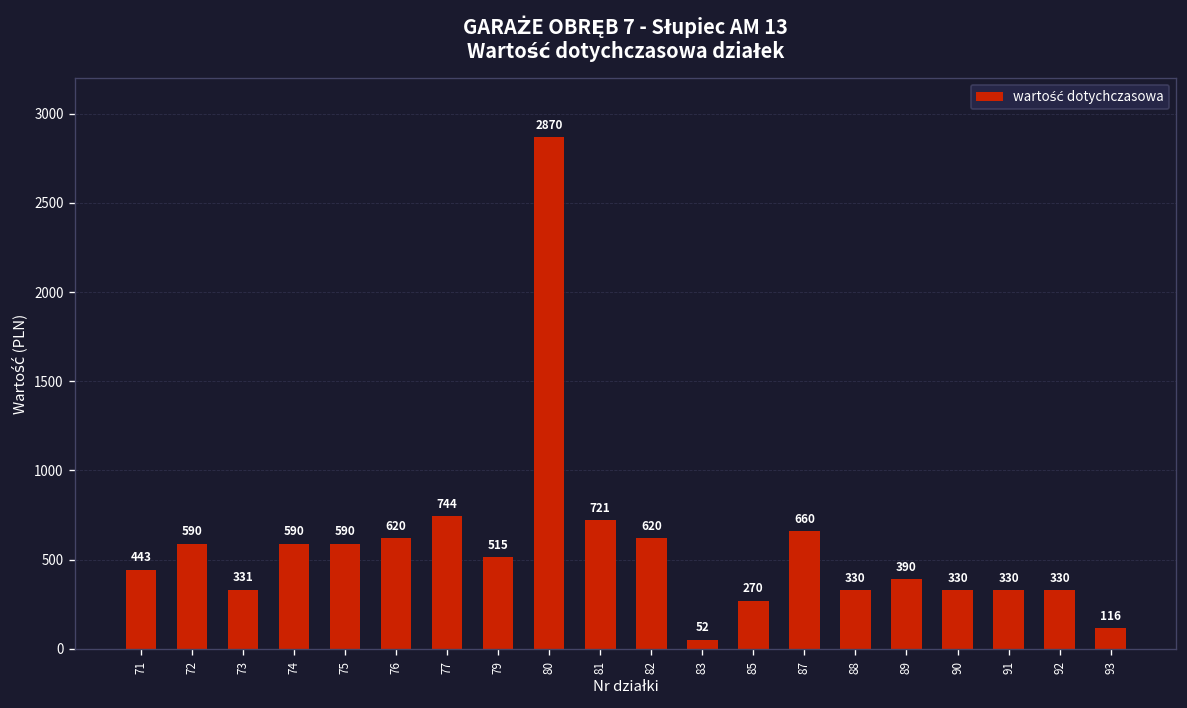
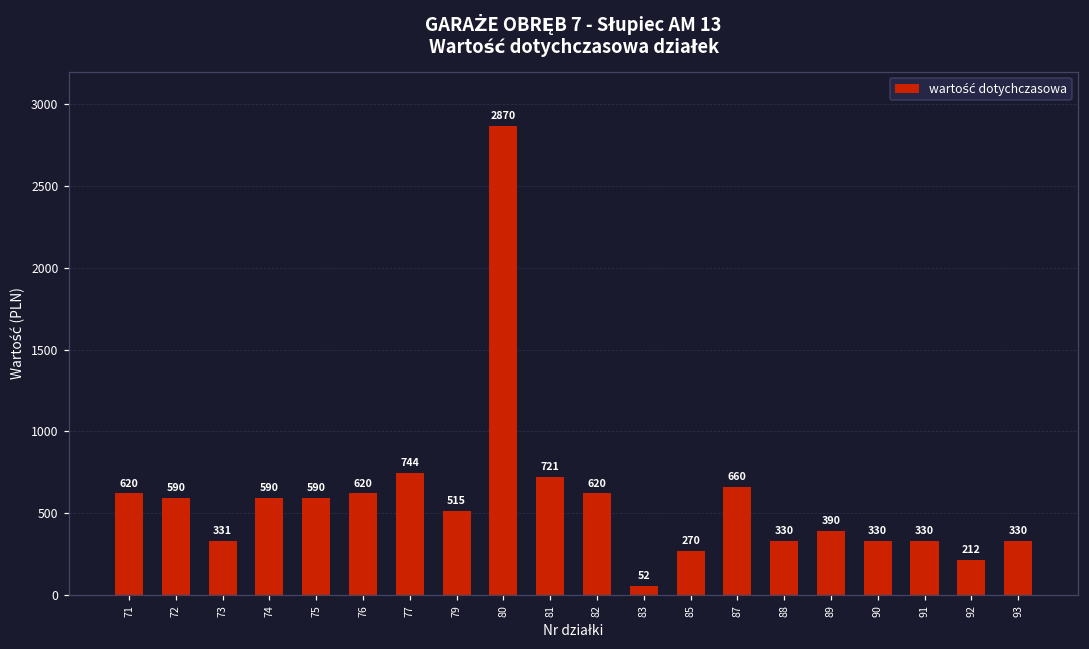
71: 443 -> 620
92: 330 -> 212
93: 116 -> 330
